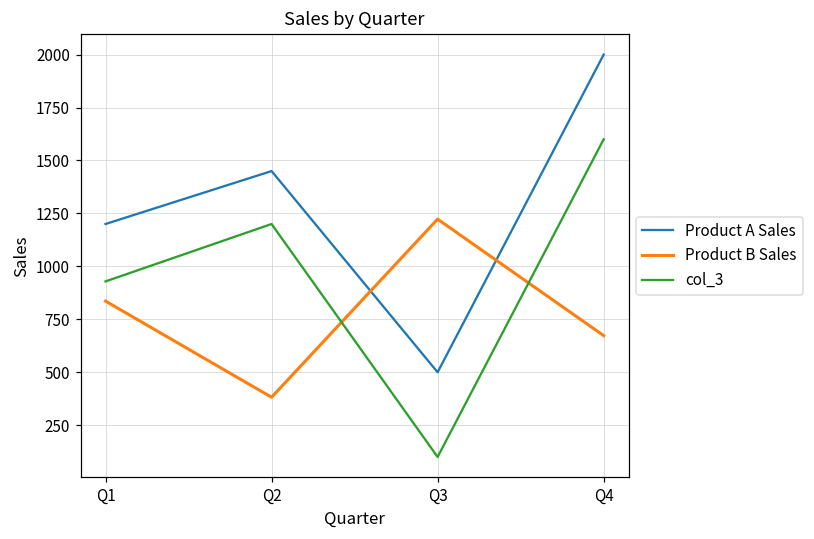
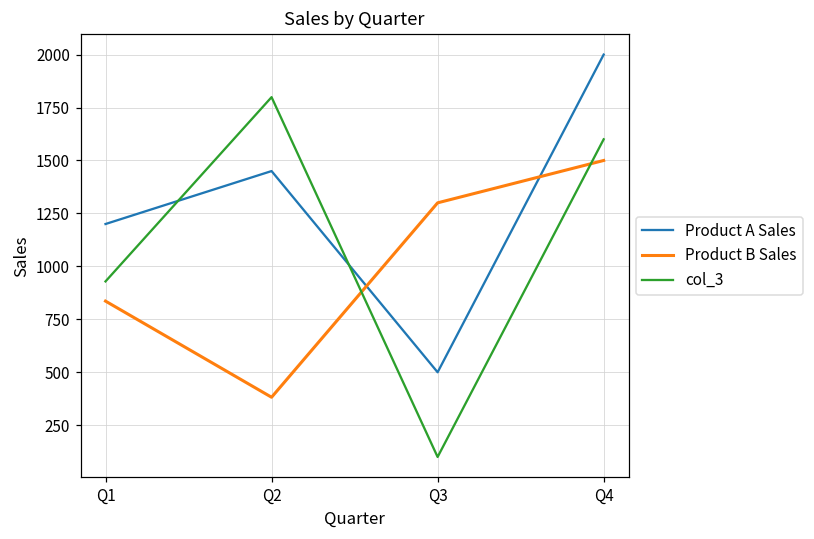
col_3, Q2: 1200 -> 1800
Product B Sales, Q3: 1220 -> 1300
Product B Sales, Q4: 670 -> 1500
